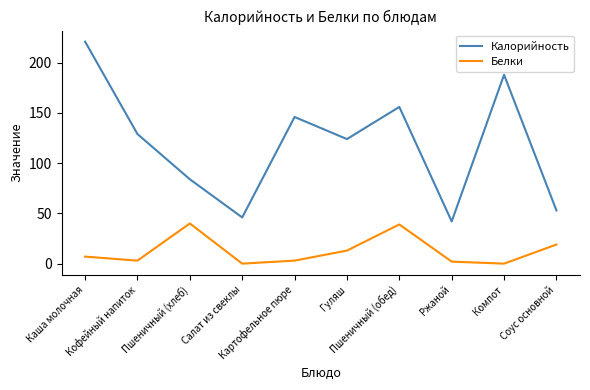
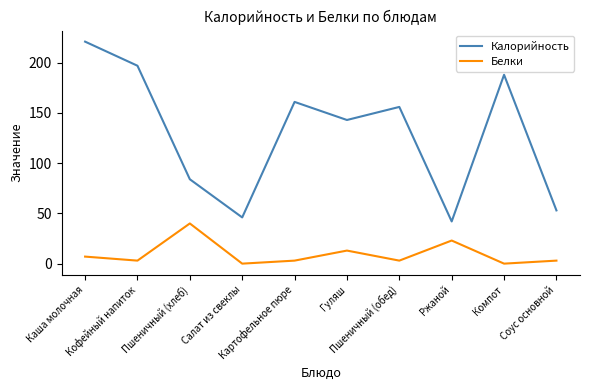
Калорийность, Кофейный напиток: 129 -> 197
Калорийность, Картофельное пюре: 146 -> 161
Калорийность, Гуляш: 124 -> 143
Белки, Пшеничный (обед): 39 -> 3
Белки, Ржаной: 2 -> 23
Белки, Соус основной: 19 -> 3
